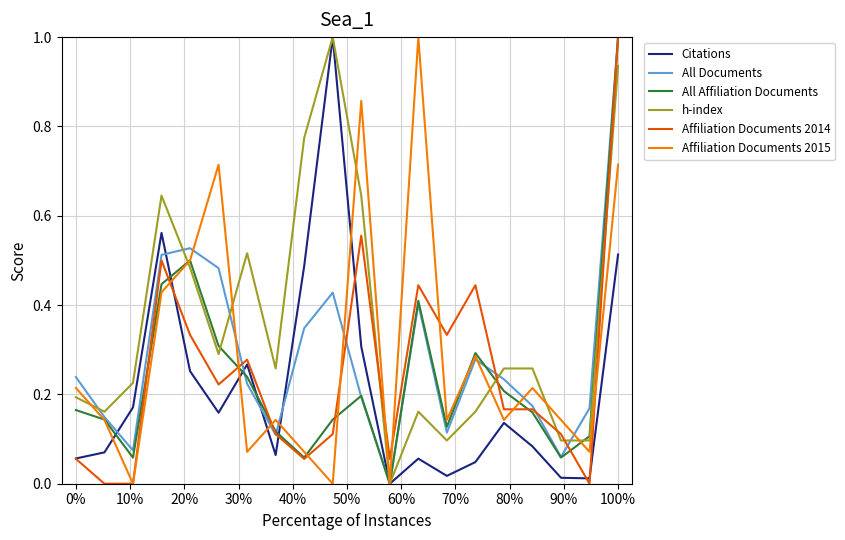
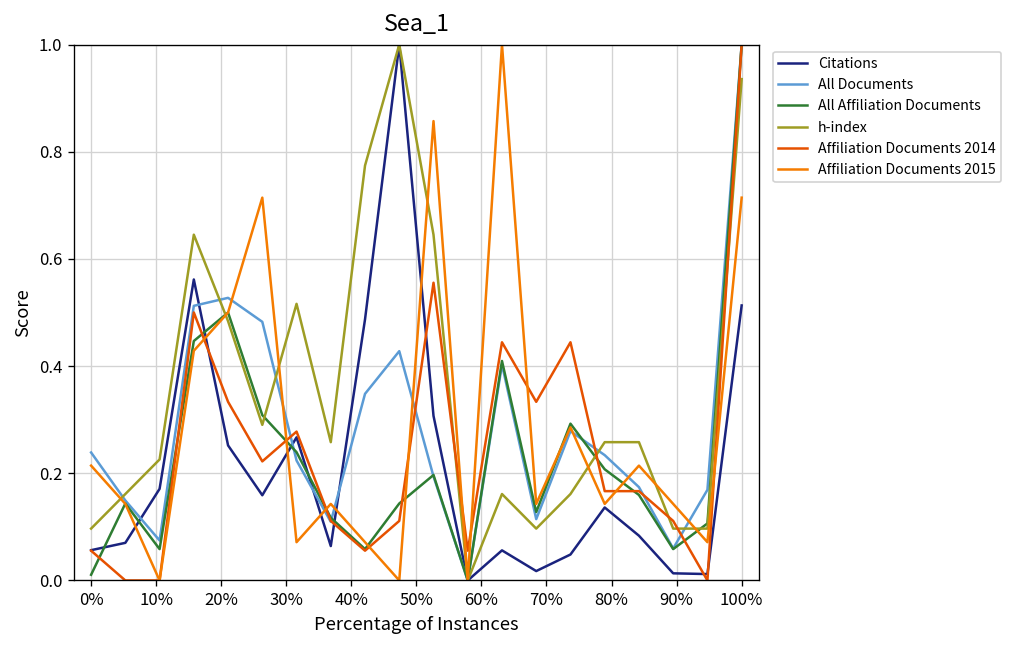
All Affiliation Documents, 0%: 0.16 -> 0.01
h-index, 0%: 0.19 -> 0.10
